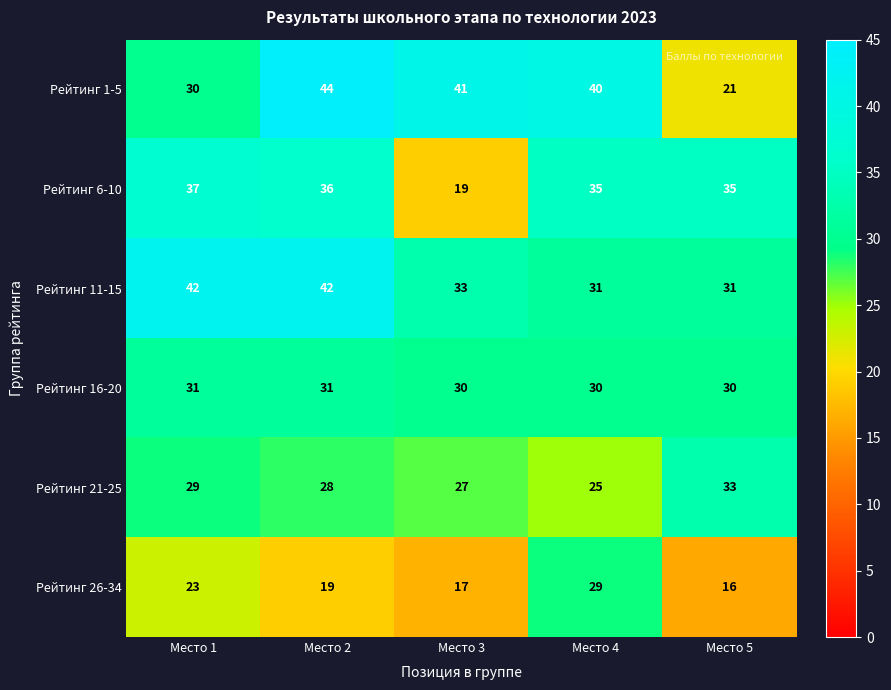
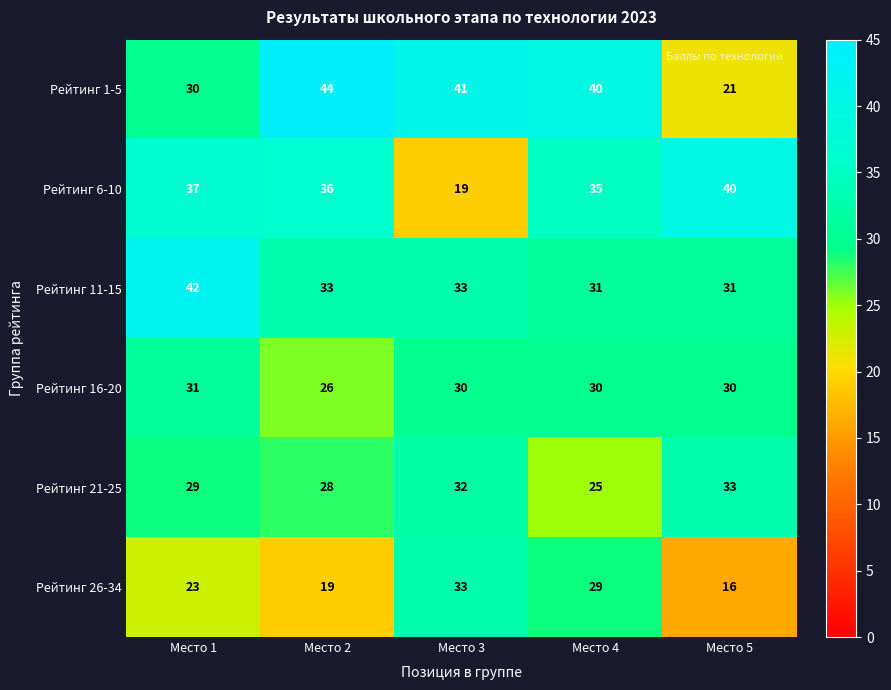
Рейтинг 6-10, Место 5: 35 -> 40
Рейтинг 11-15, Место 2: 42 -> 33
Рейтинг 16-20, Место 2: 31 -> 26
Рейтинг 21-25, Место 3: 27 -> 32
Рейтинг 26-34, Место 3: 17 -> 33
